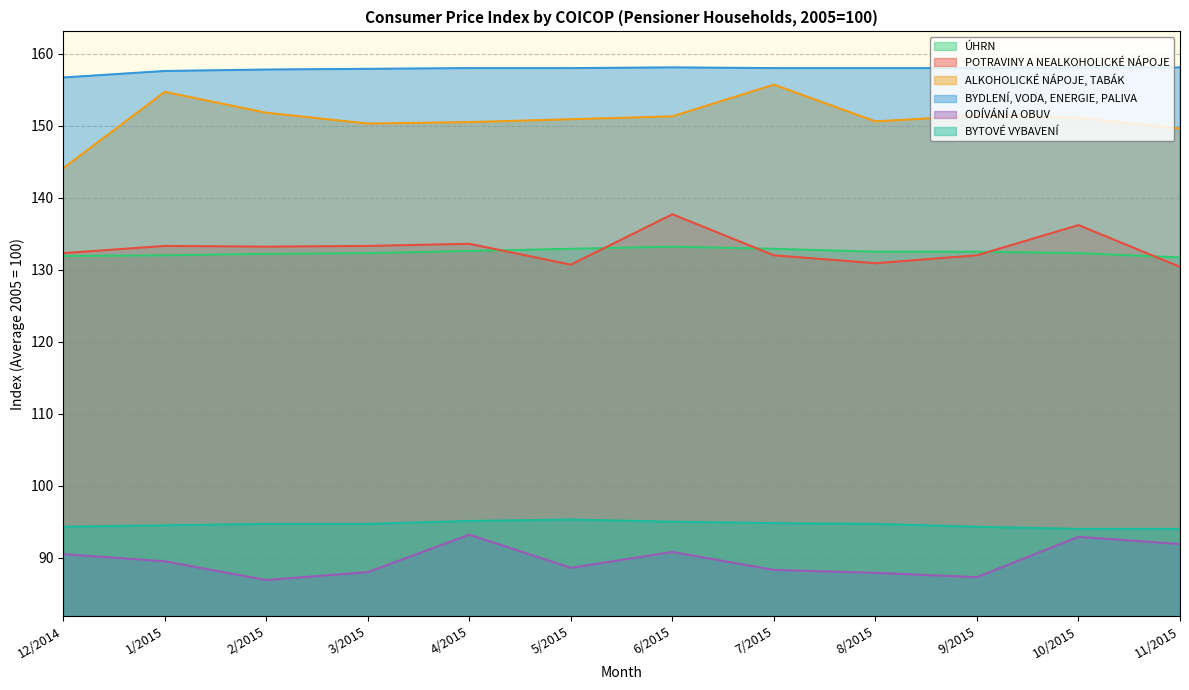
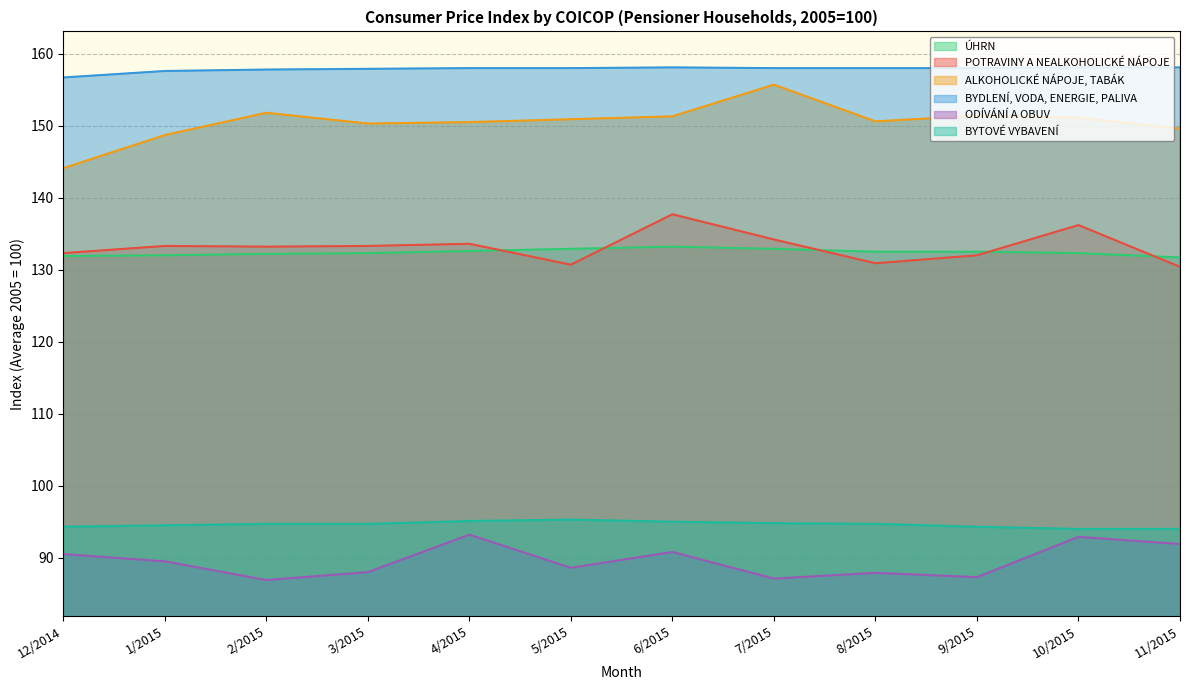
ALKOHOLICKÉ NÁPOJE, TABÁK, 1/2015: 155 -> 149
POTRAVINY A NEALKOHOLICKÉ NÁPOJE, 7/2015: 132 -> 134
ODÍVÁNÍ A OBUV, 7/2015: 88 -> 87
